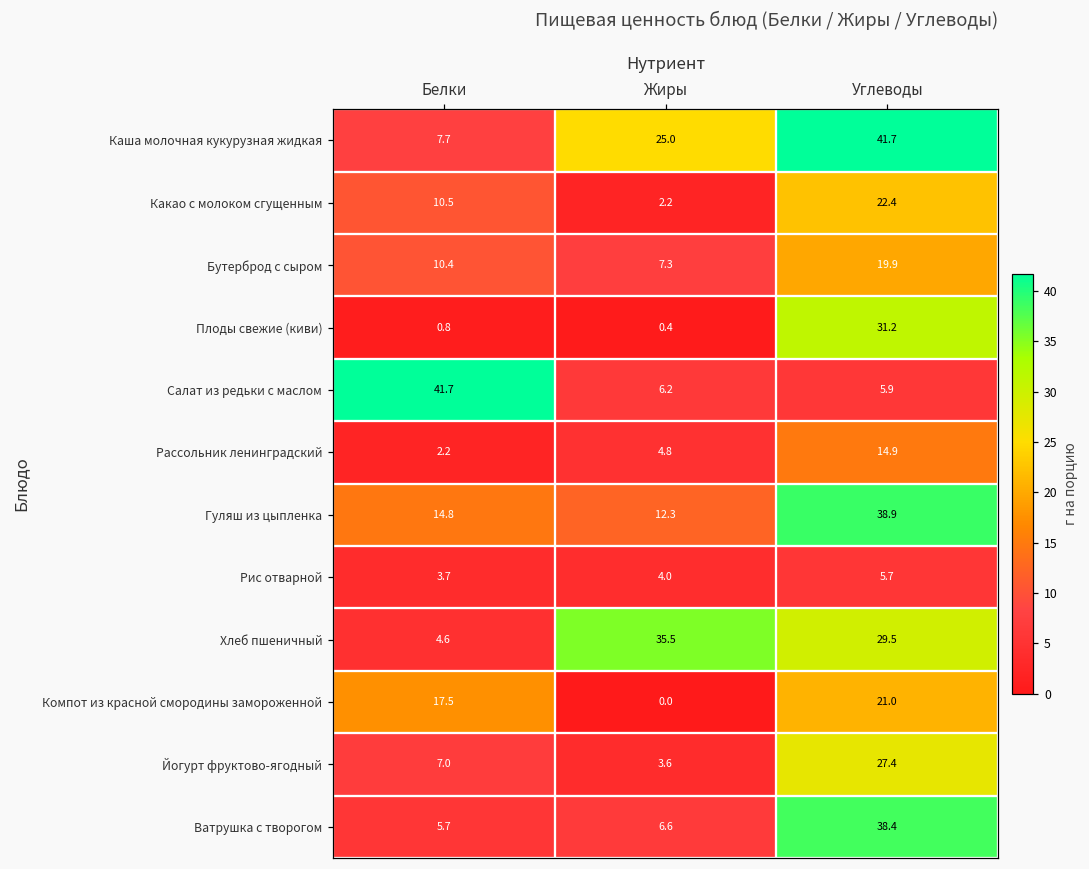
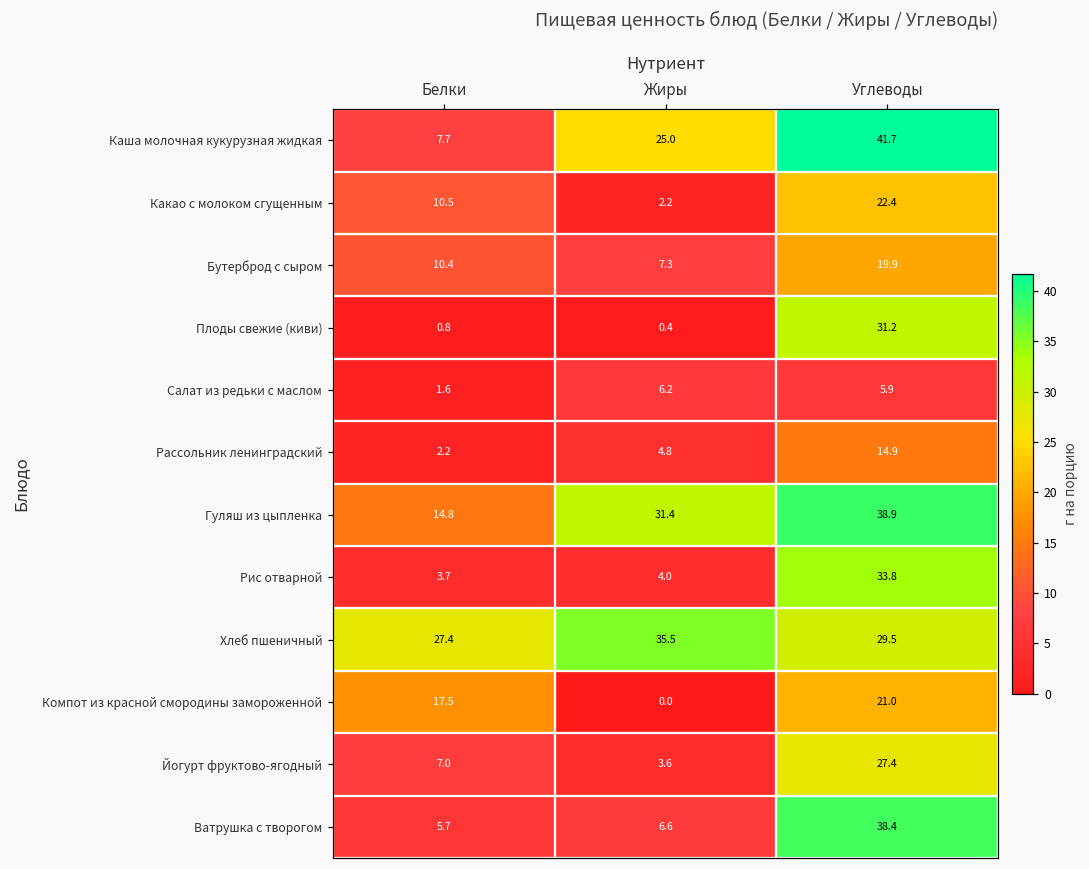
Салат из редьки с маслом, Белки: 41.7 -> 1.6
Гуляш из цыпленка, Жиры: 12.3 -> 31.4
Рис отварной, Углеводы: 5.7 -> 33.8
Хлеб пшеничный, Белки: 4.6 -> 27.4
